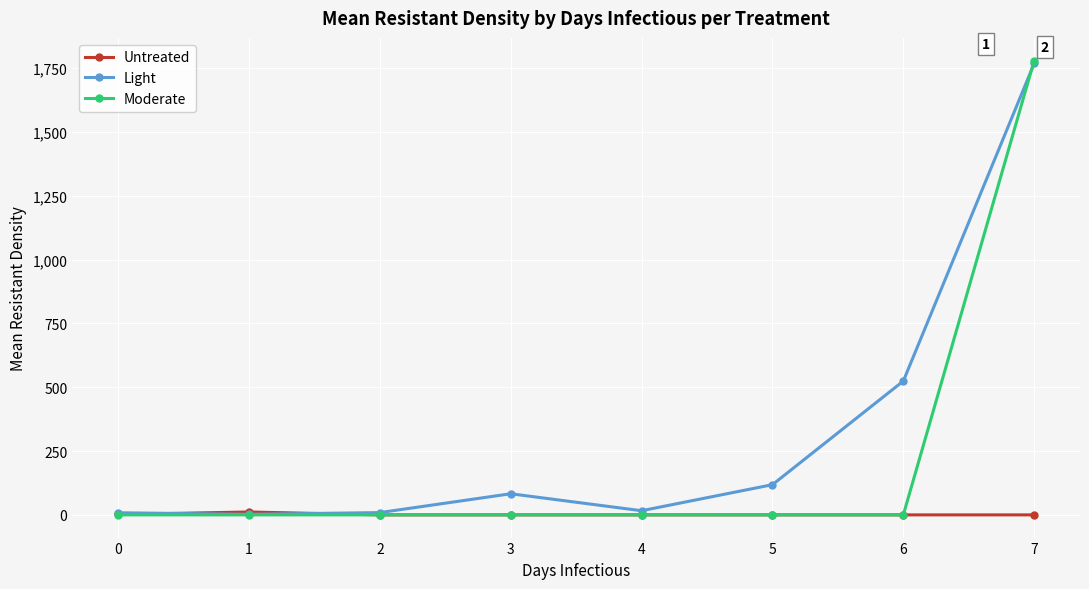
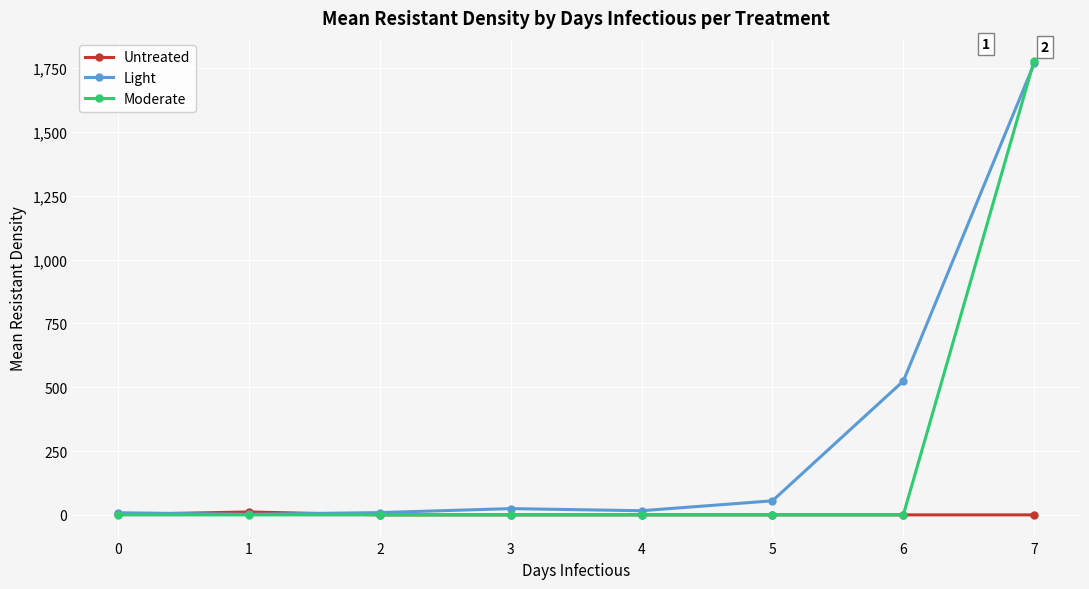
Light, 3: 80 -> 20
Light, 5: 120 -> 60
